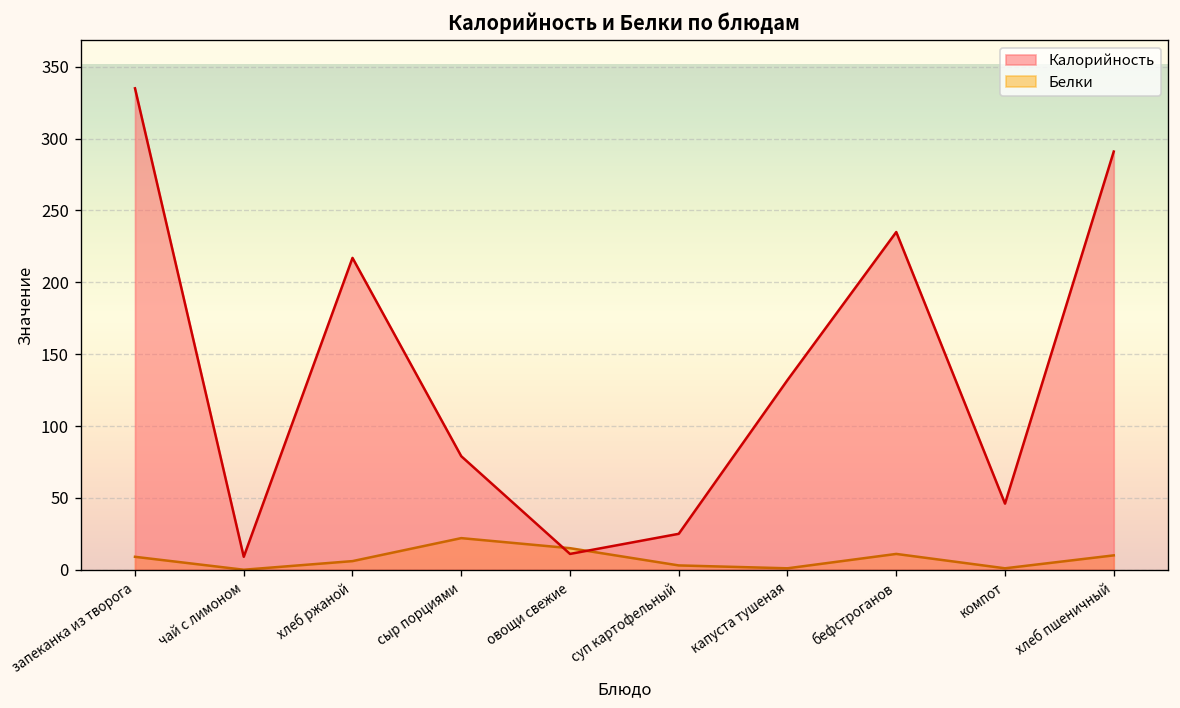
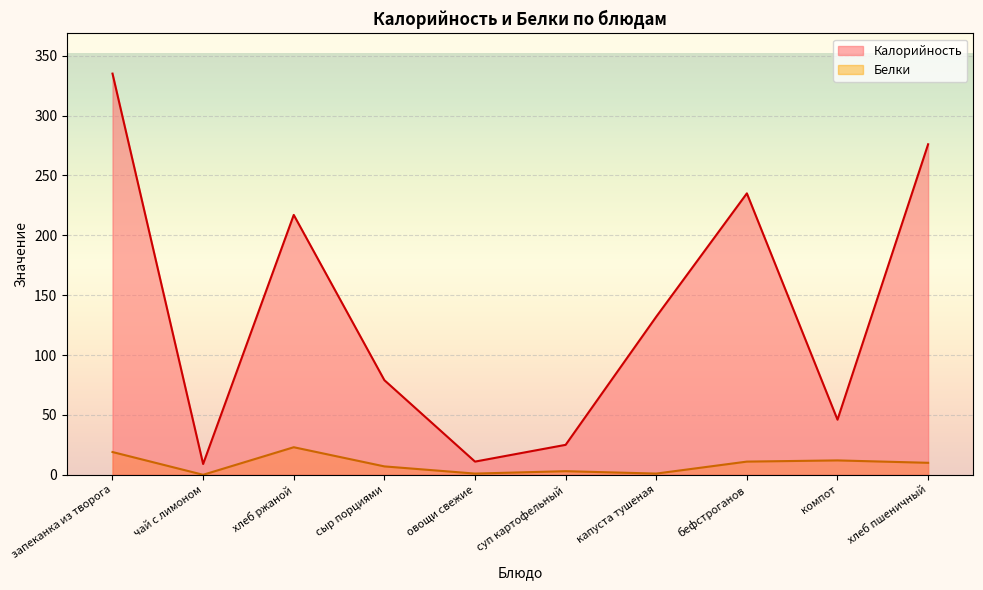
Белки, запеканка из творога: 9 -> 19
Белки, хлеб ржаной: 6 -> 23
Белки, сыр порциями: 22 -> 7
Белки, овощи свежие: 15 -> 1
Белки, компот: 1 -> 12
Калорийность, хлеб пшеничный: 291 -> 276
